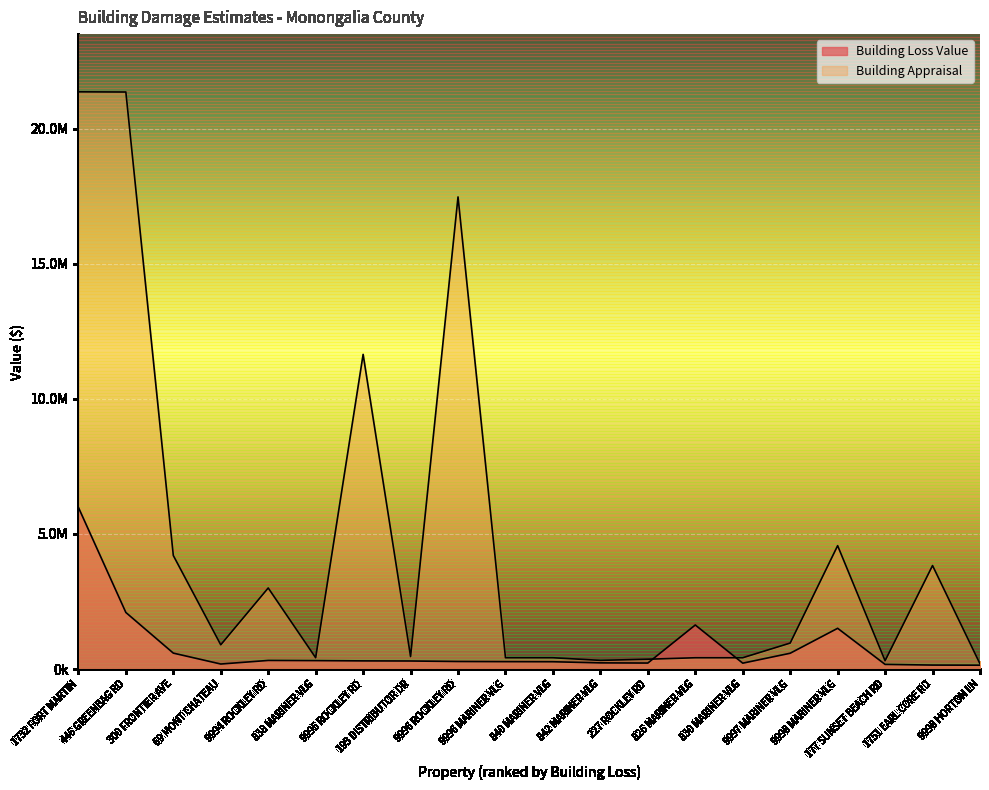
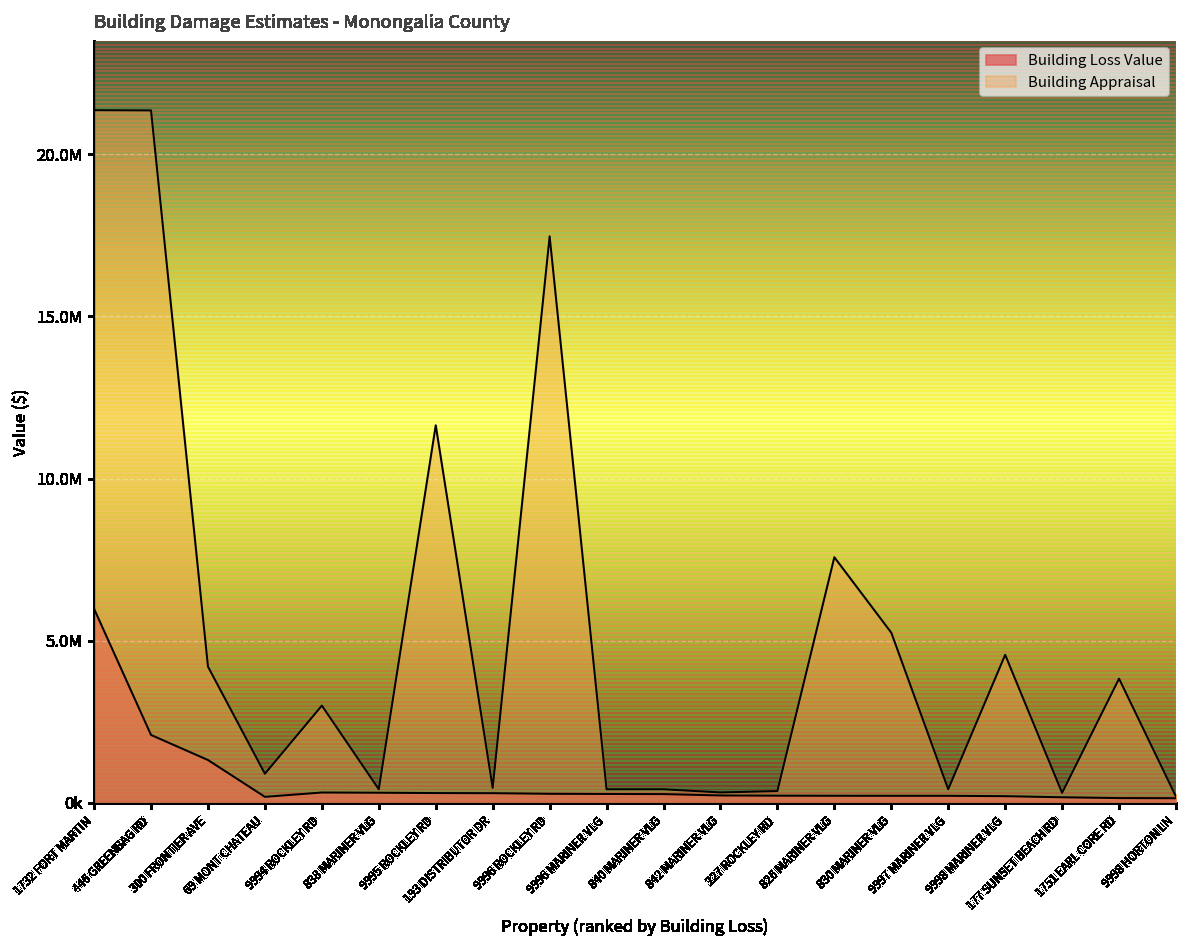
Building Loss Value, 300 FRONTIER AVE: 600000 -> 1300000
Building Loss Value, 826 MARINER VLG: 1600000 -> 200000
Building Appraisal, 826 MARINER VLG: 400000 -> 7600000
Building Appraisal, 830 MARINER VLG: 400000 -> 5200000
Building Loss Value, 9997 MARINER VLG: 600000 -> 200000
Building Appraisal, 9997 MARINER VLG: 1000000 -> 400000
Building Loss Value, 9998 MARINER VLG: 1500000 -> 200000
